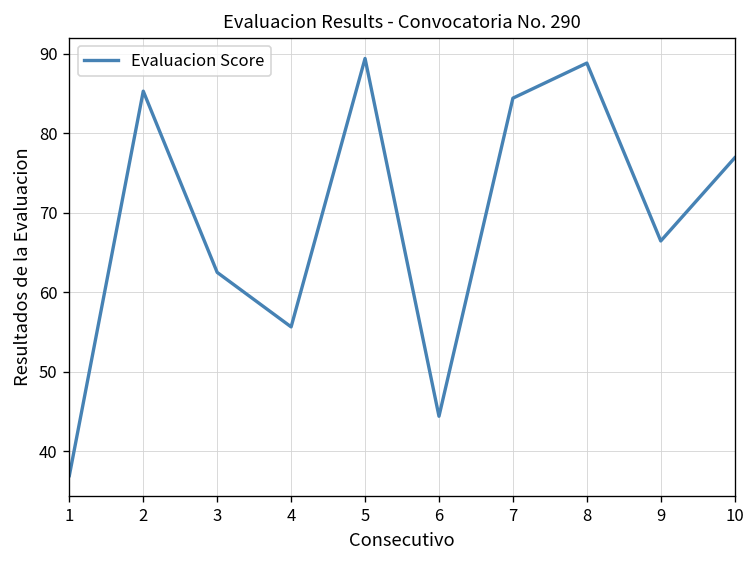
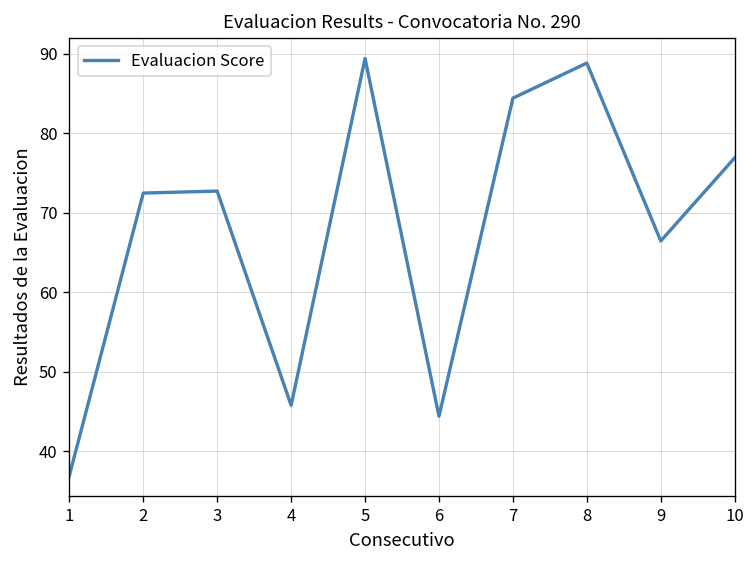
2: 85 -> 72
3: 62 -> 73
4: 56 -> 46
